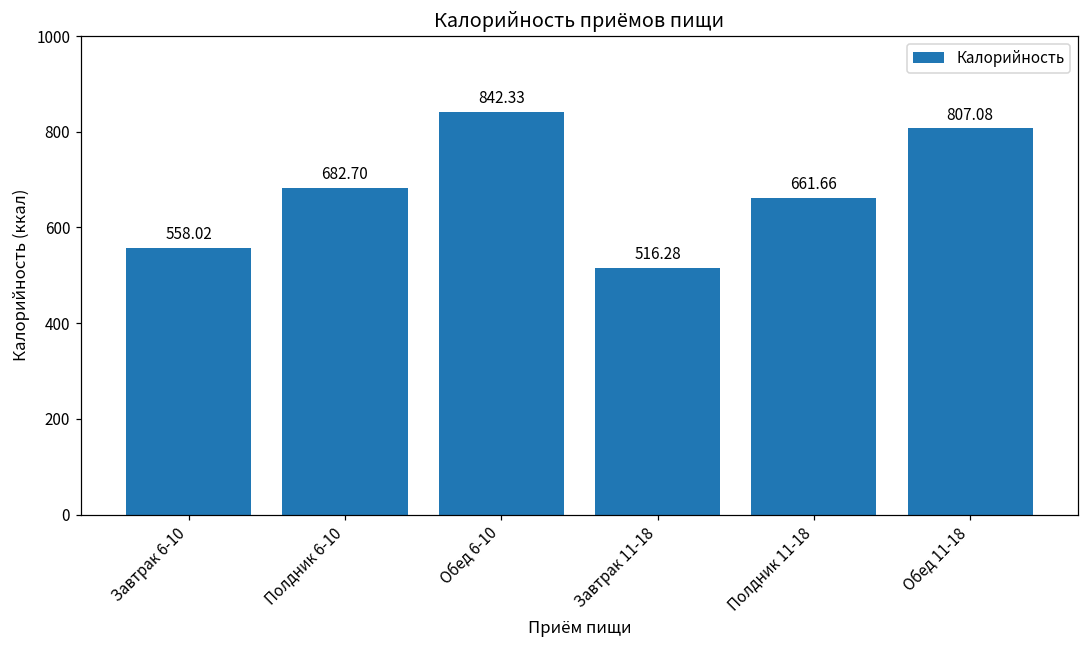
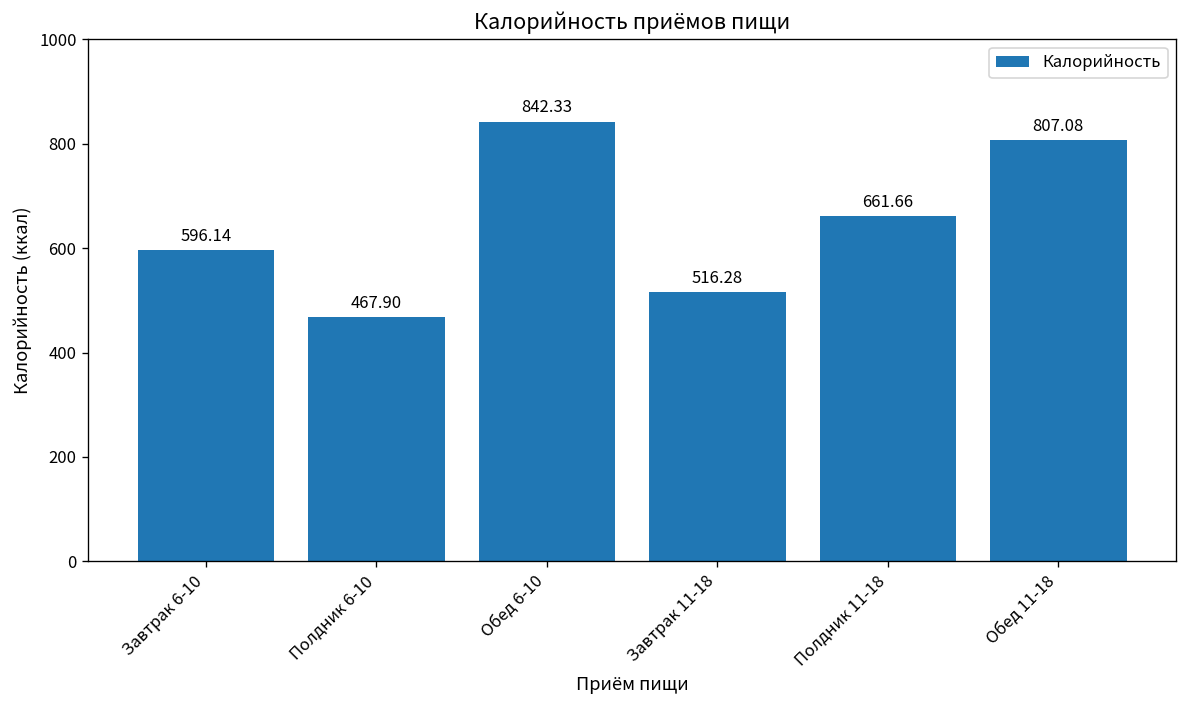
Завтрак 6-10: 558.02 -> 596.14
Полдник 6-10: 682.70 -> 467.90
